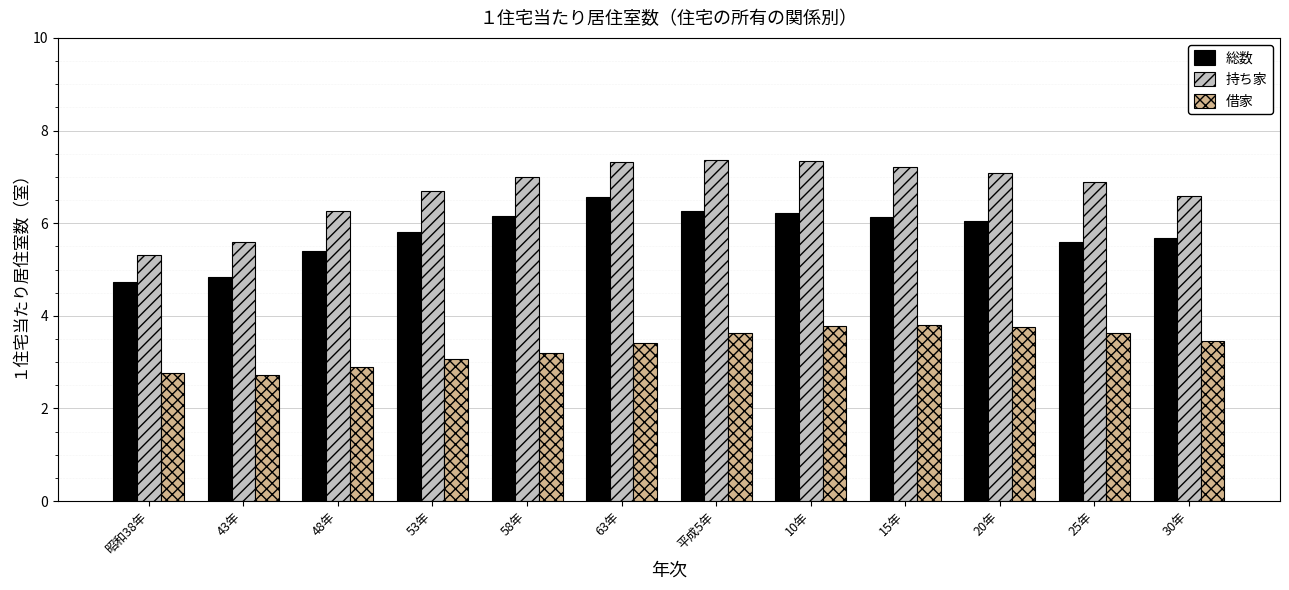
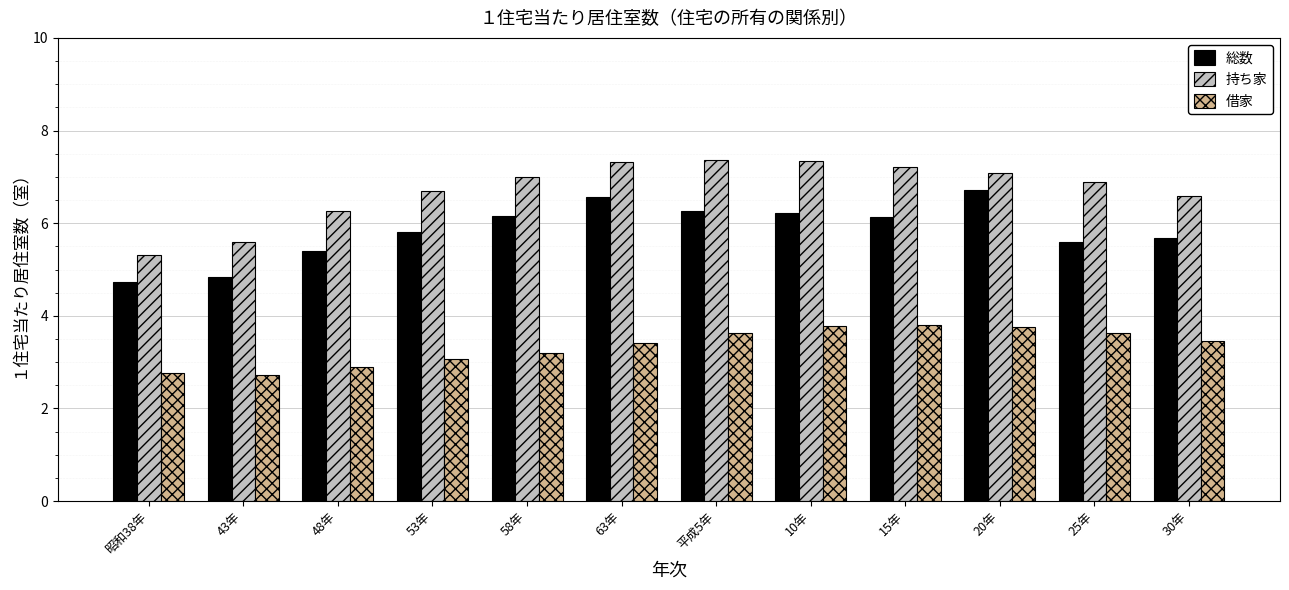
総数, 20年: 6.1 -> 6.7
